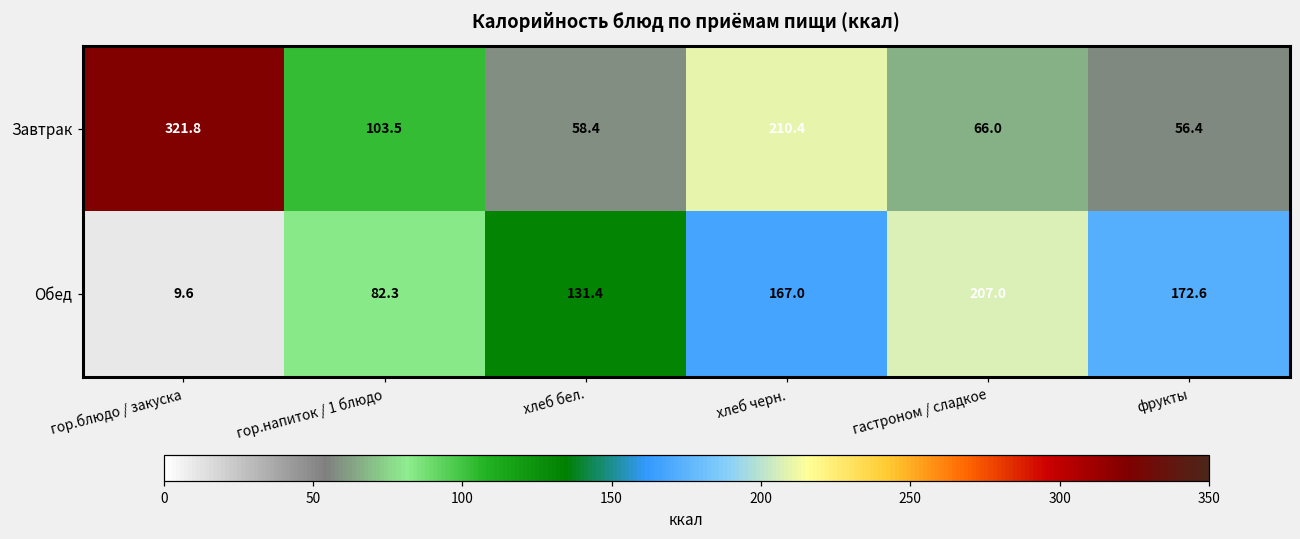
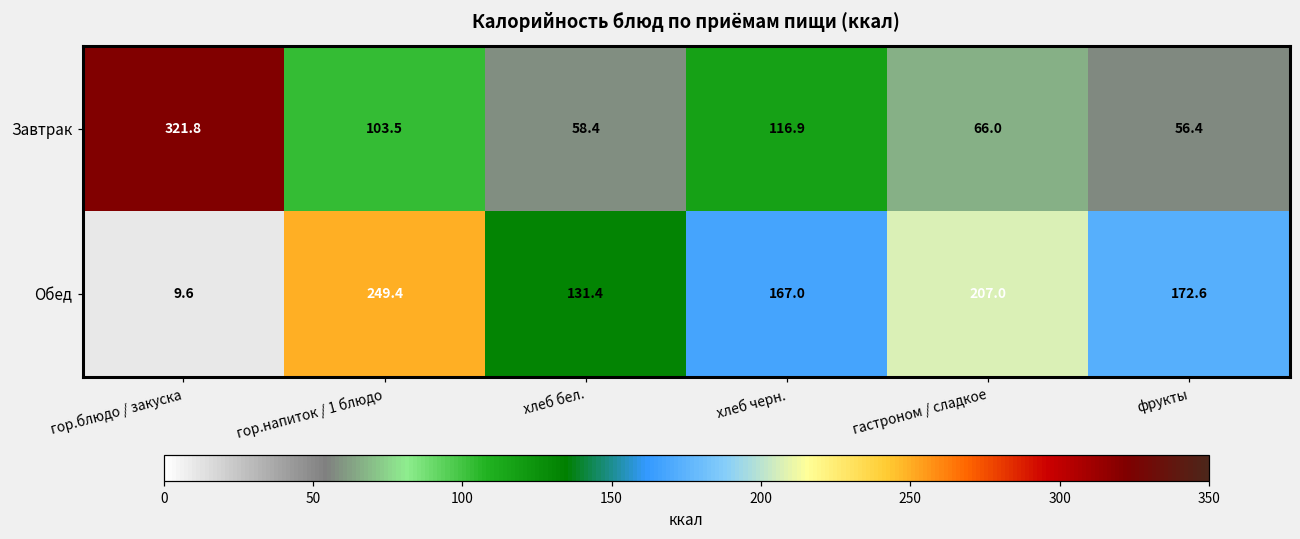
Завтрак, хлеб черн.: 210.4 -> 116.9
Обед, гор.напиток / 1 блюдо: 82.3 -> 249.4
